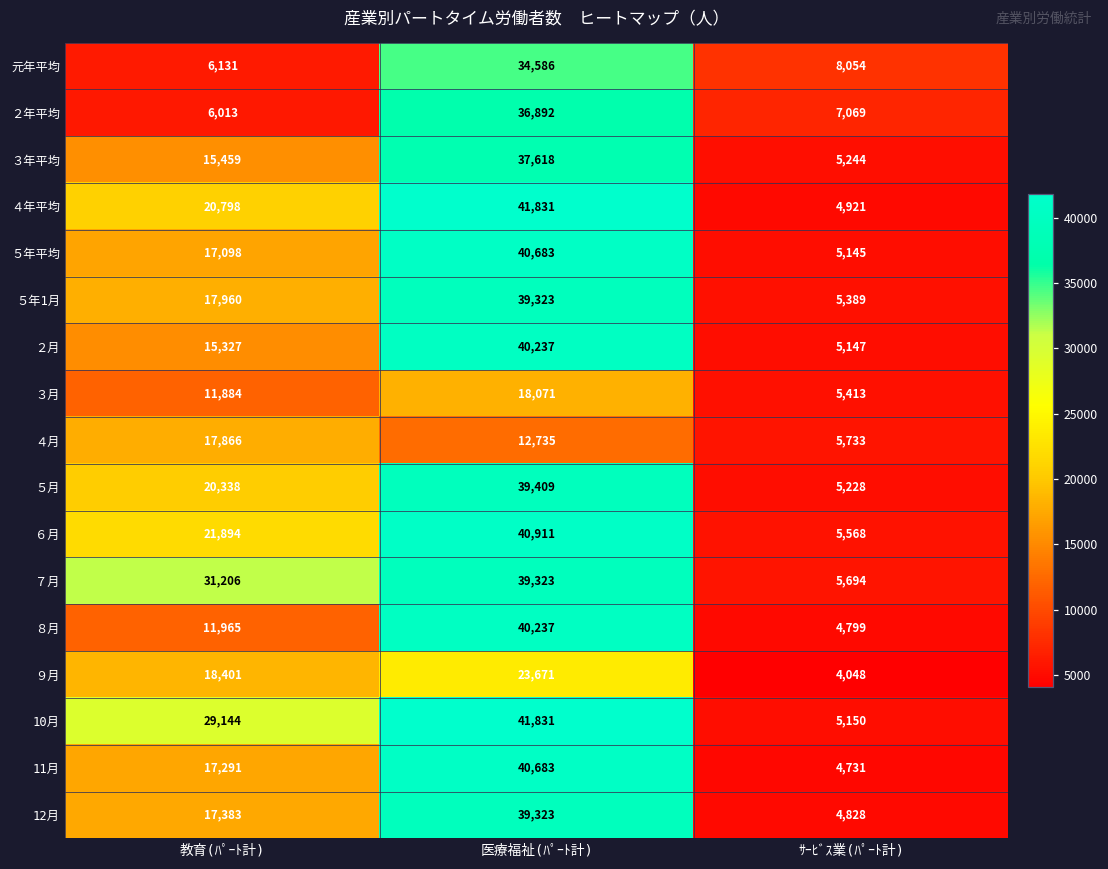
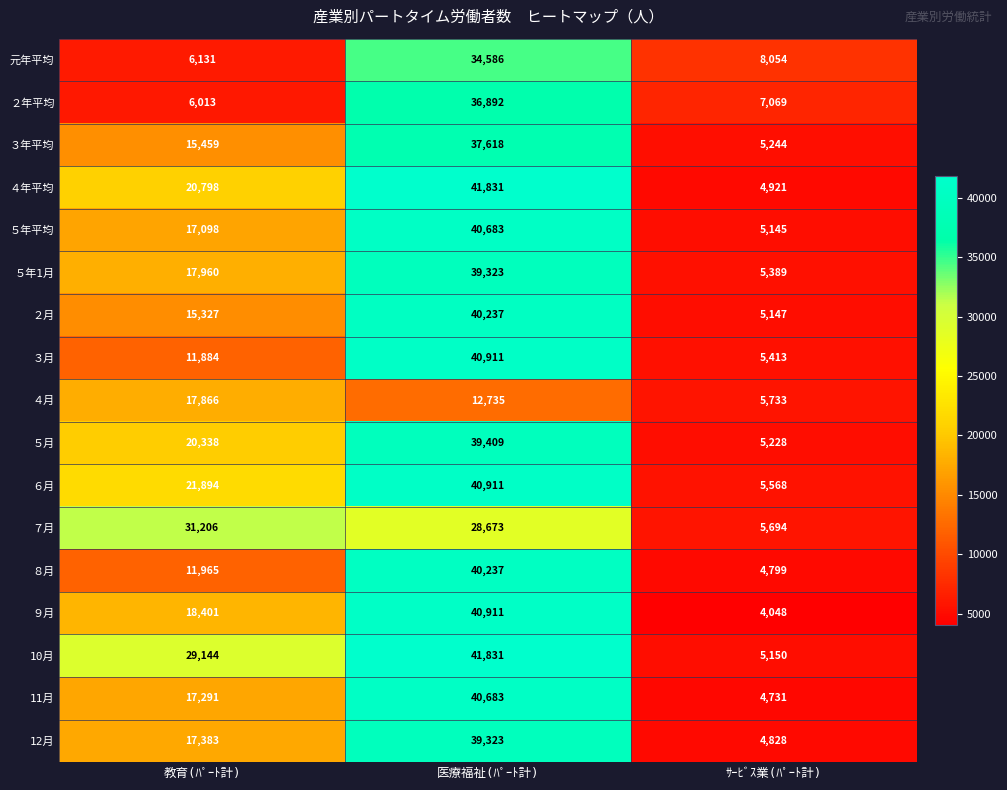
３月, 医療福祉(ﾊﾟｰﾄ計): 18,071 -> 40,911
７月, 医療福祉(ﾊﾟｰﾄ計): 39,323 -> 28,673
９月, 医療福祉(ﾊﾟｰﾄ計): 23,671 -> 40,911
